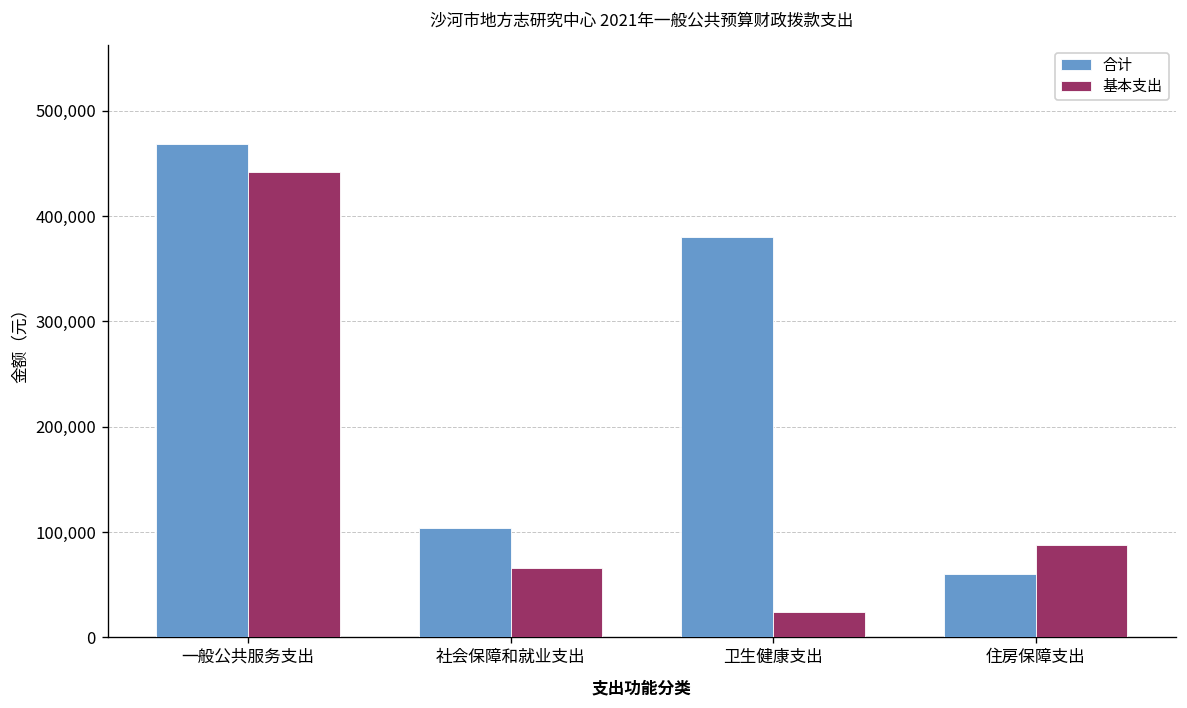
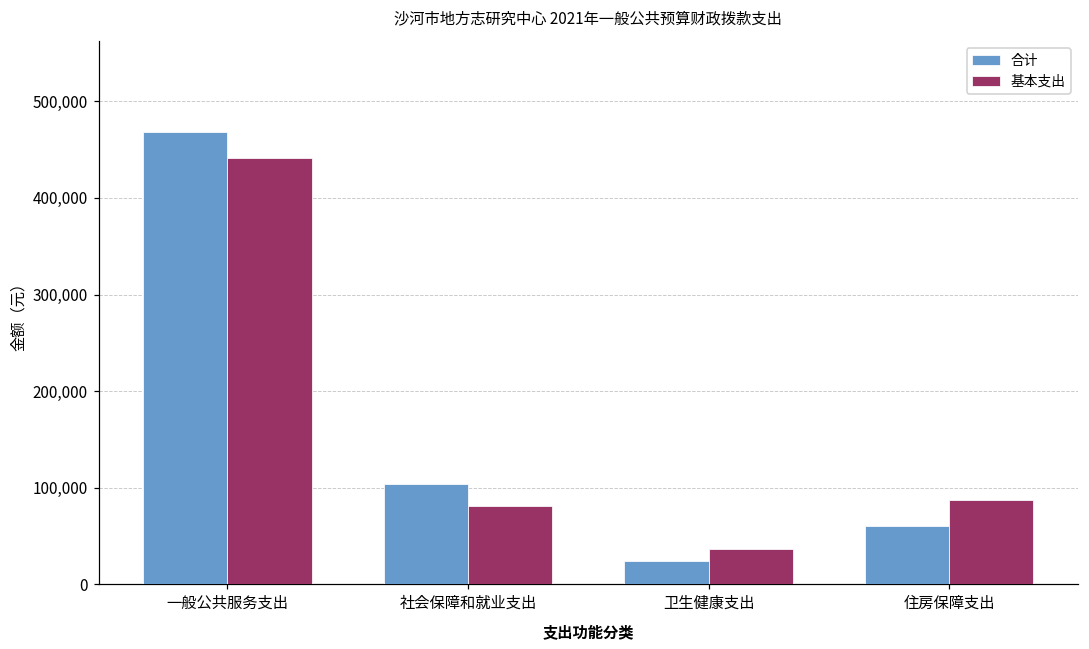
基本支出, 社会保障和就业支出: 70,000 -> 80,000
合计, 卫生健康支出: 380,000 -> 20,000
基本支出, 卫生健康支出: 20,000 -> 40,000
